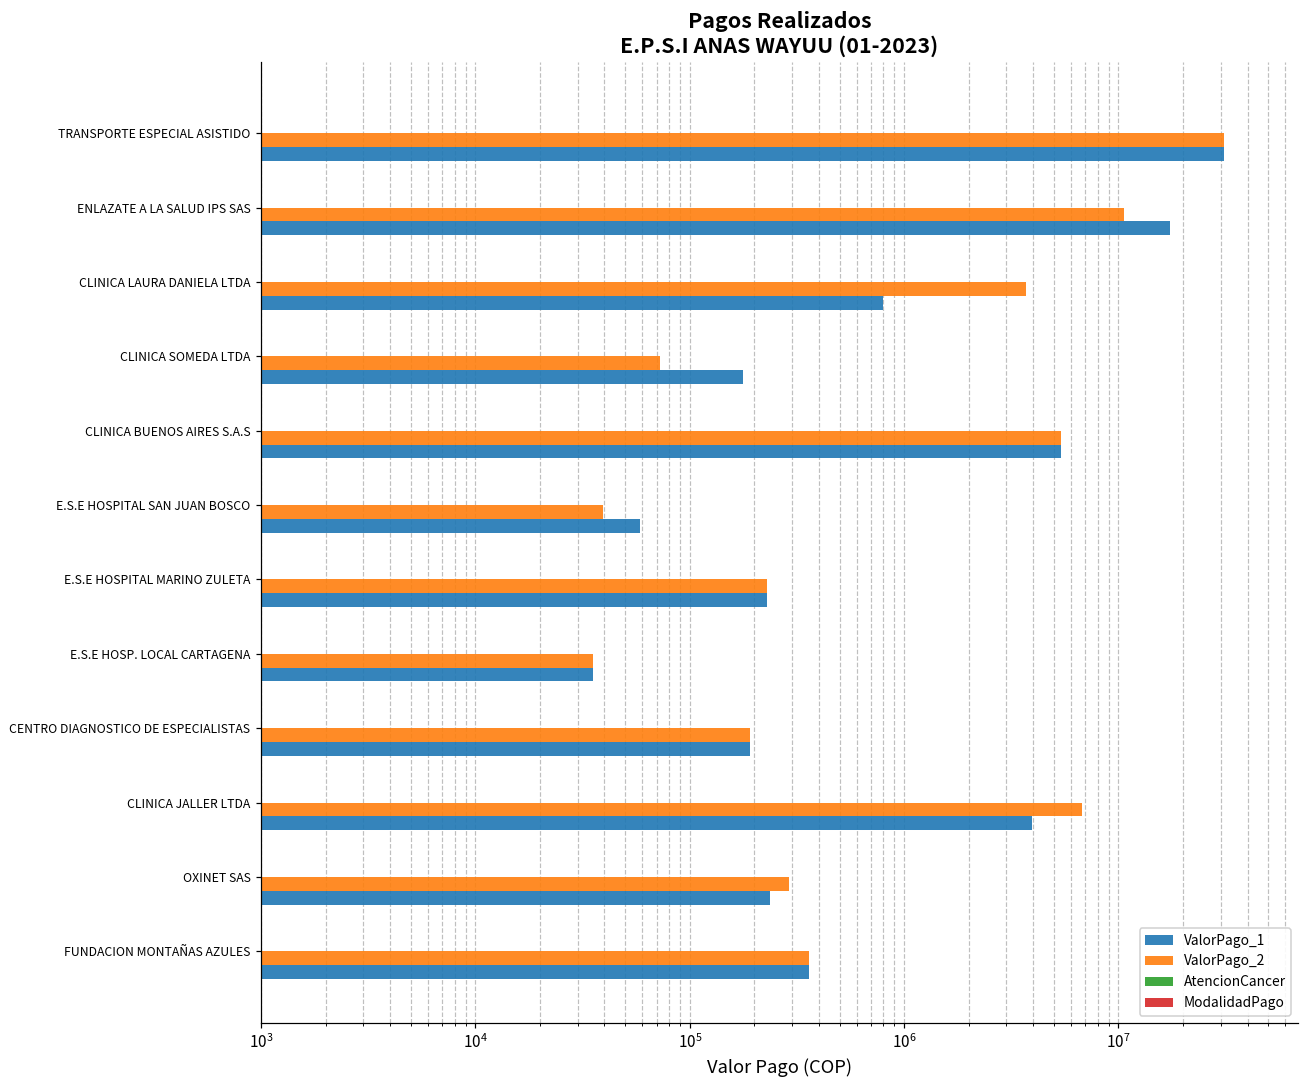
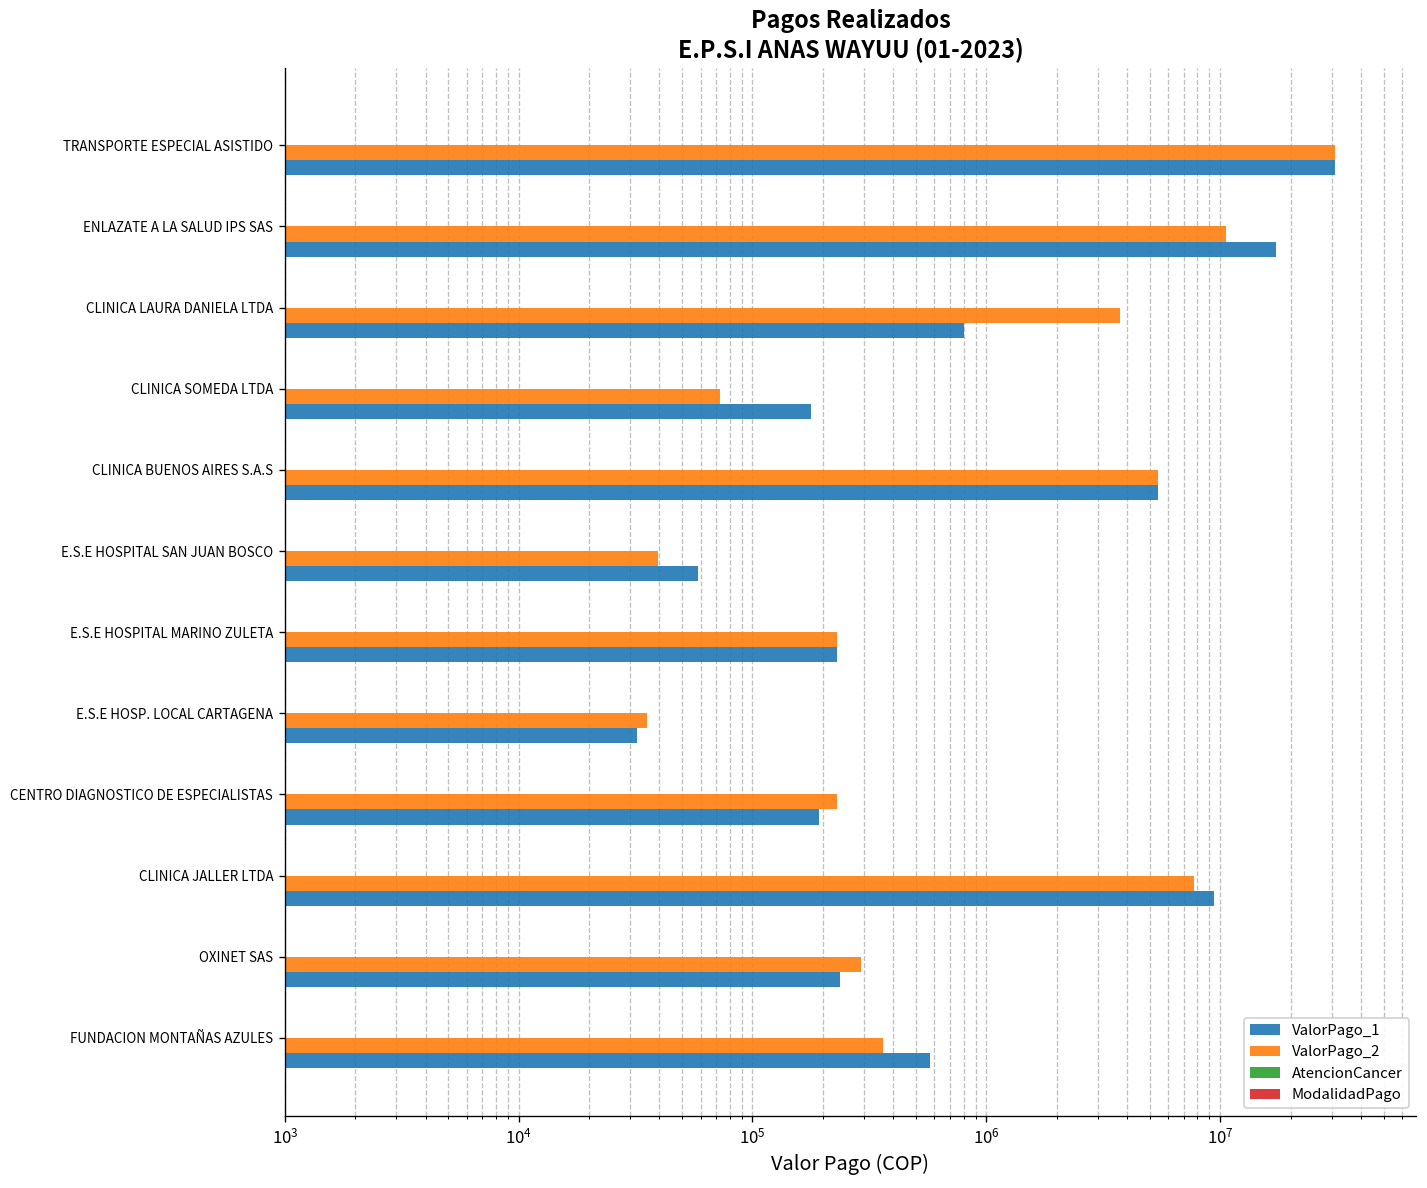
ValorPago_1, E.S.E HOSP. LOCAL CARTAGENA: 35000 -> 32000
ValorPago_2, CENTRO DIAGNOSTICO DE ESPECIALISTAS: 190000 -> 230000
ValorPago_2, CLINICA JALLER LTDA: 6700000 -> 7700000
ValorPago_1, CLINICA JALLER LTDA: 4000000 -> 9000000
ValorPago_1, FUNDACION MONTAÑAS AZULES: 360000 -> 580000
